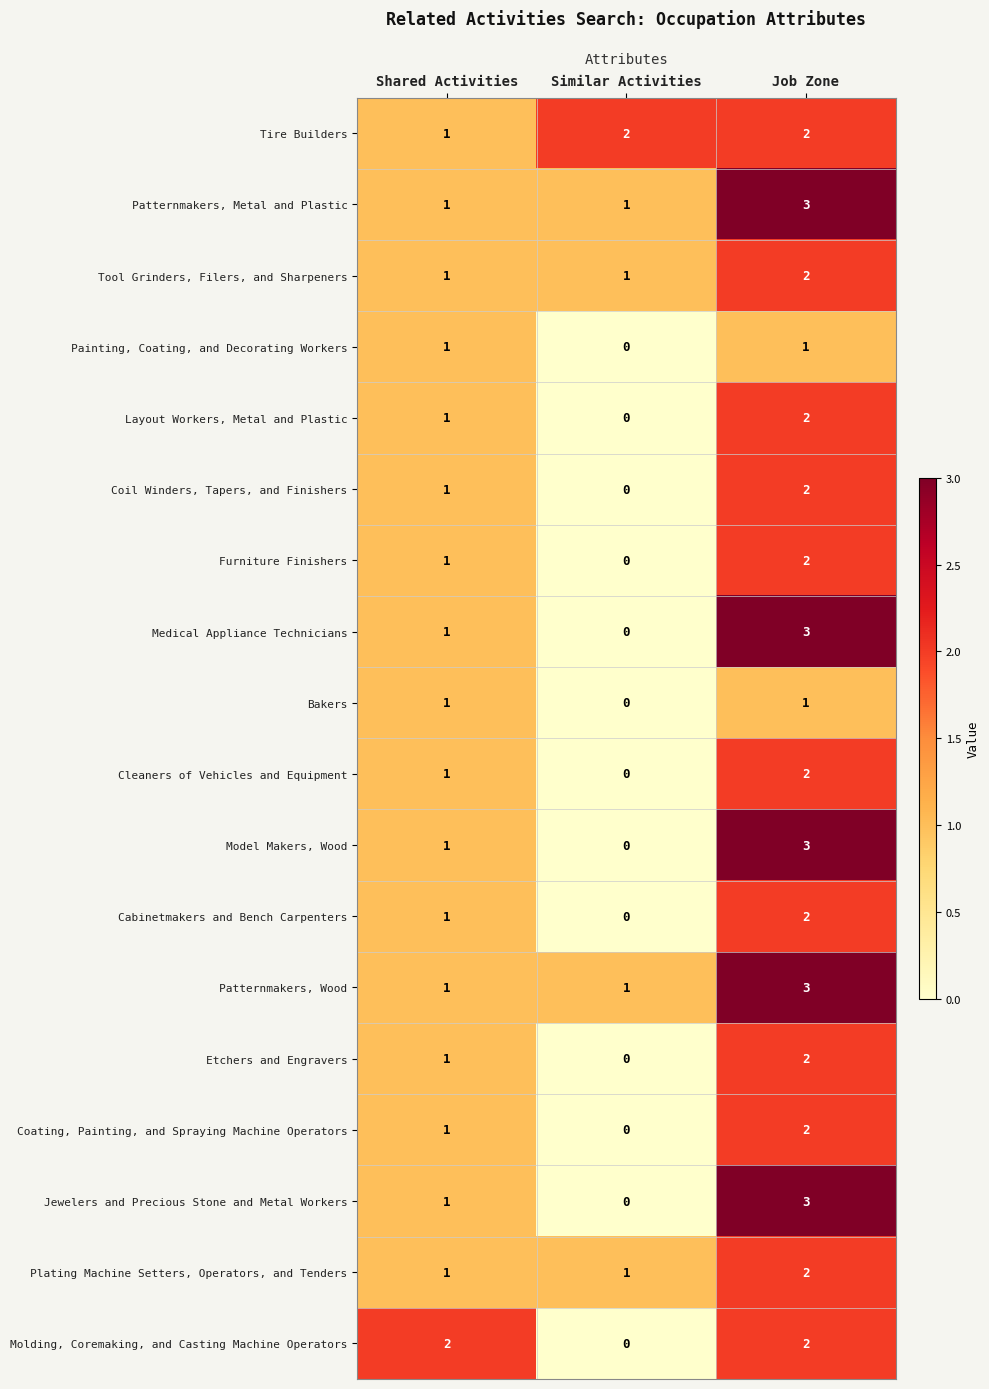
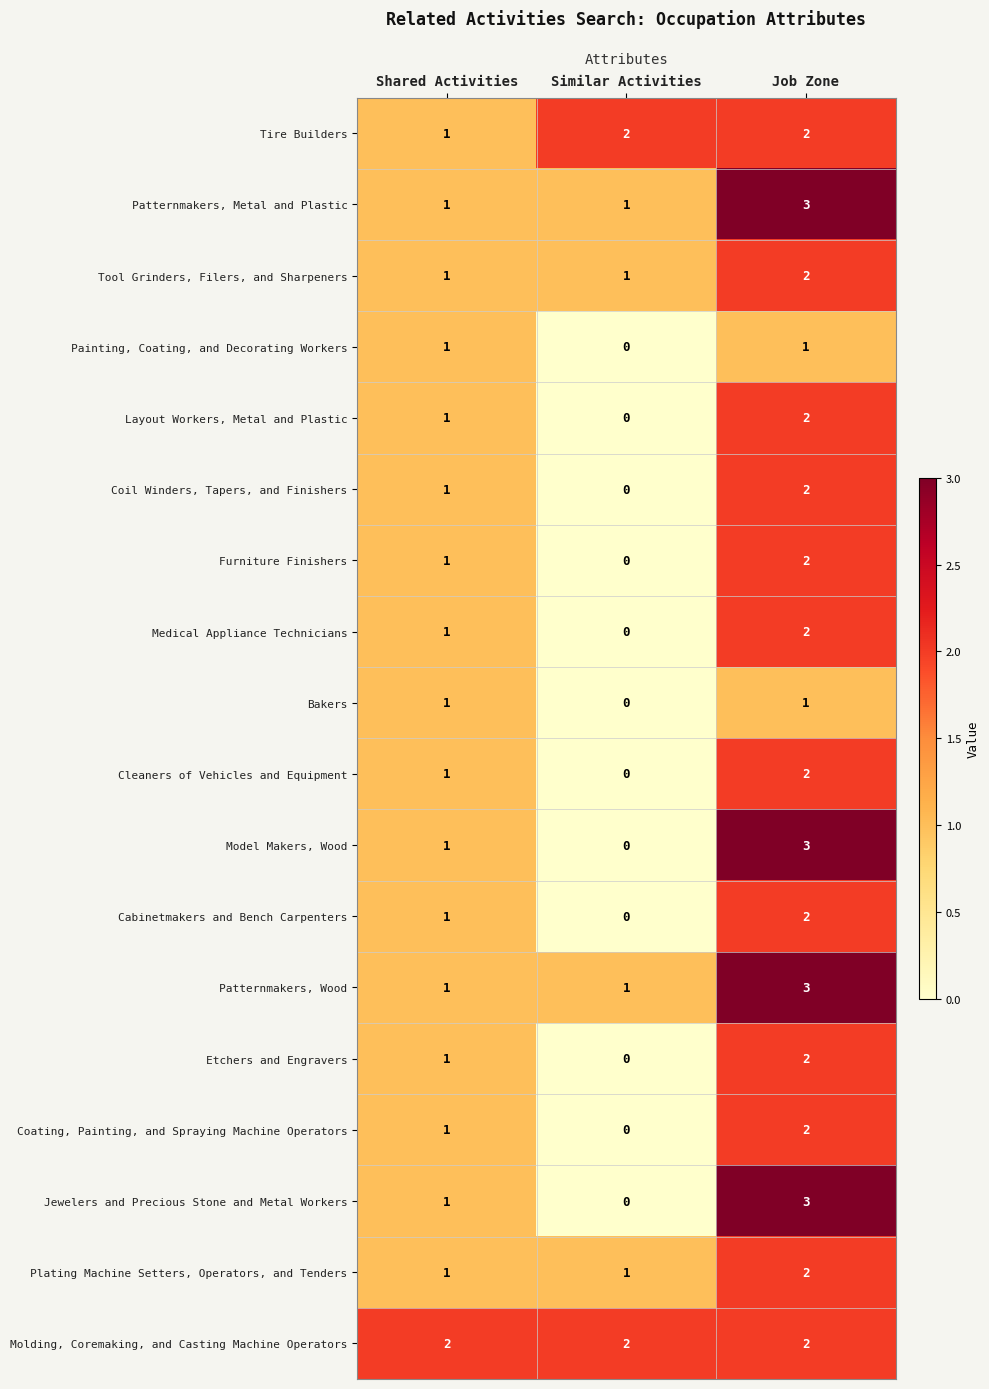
Medical Appliance Technicians, Job Zone: 3 -> 2
Molding, Coremaking, and Casting Machine Operators, Similar Activities: 0 -> 2
